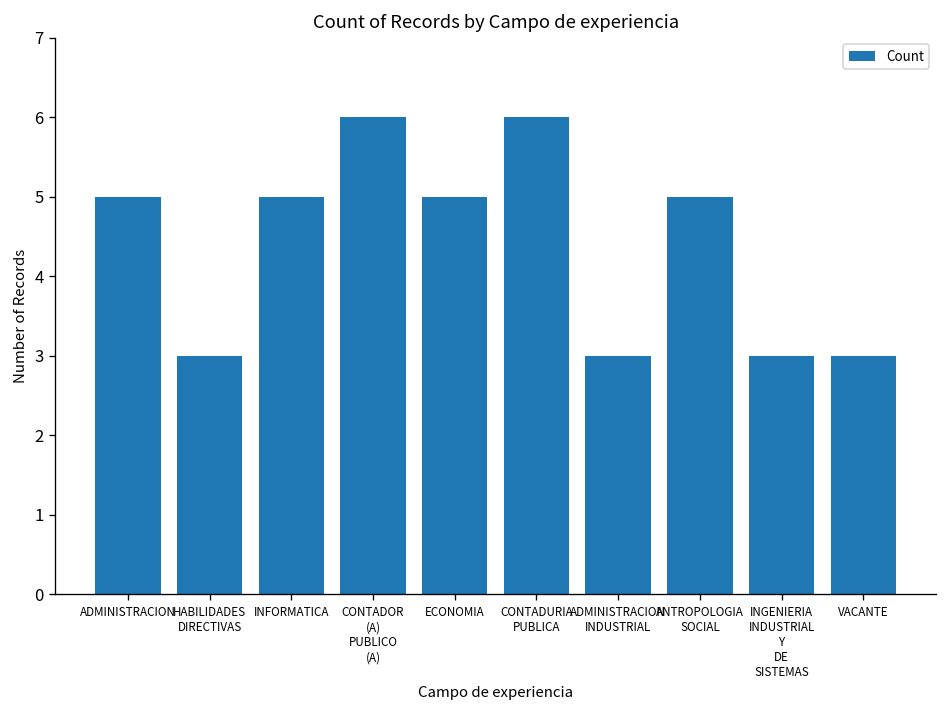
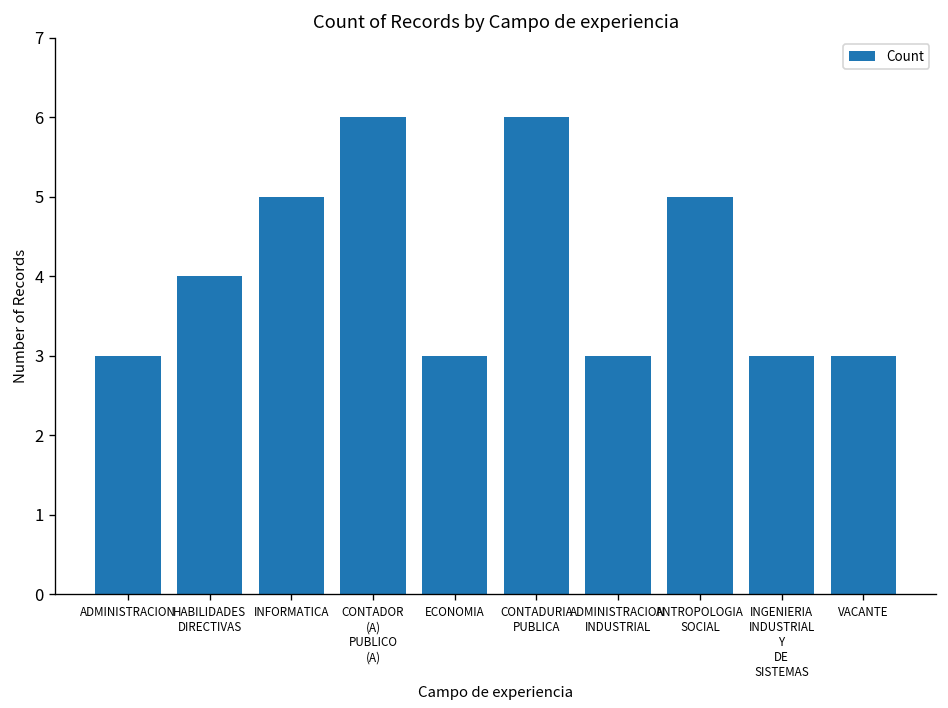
ADMINISTRACION: 5 -> 3
HABILIDADES DIRECTIVAS: 3 -> 4
ECONOMIA: 5 -> 3
